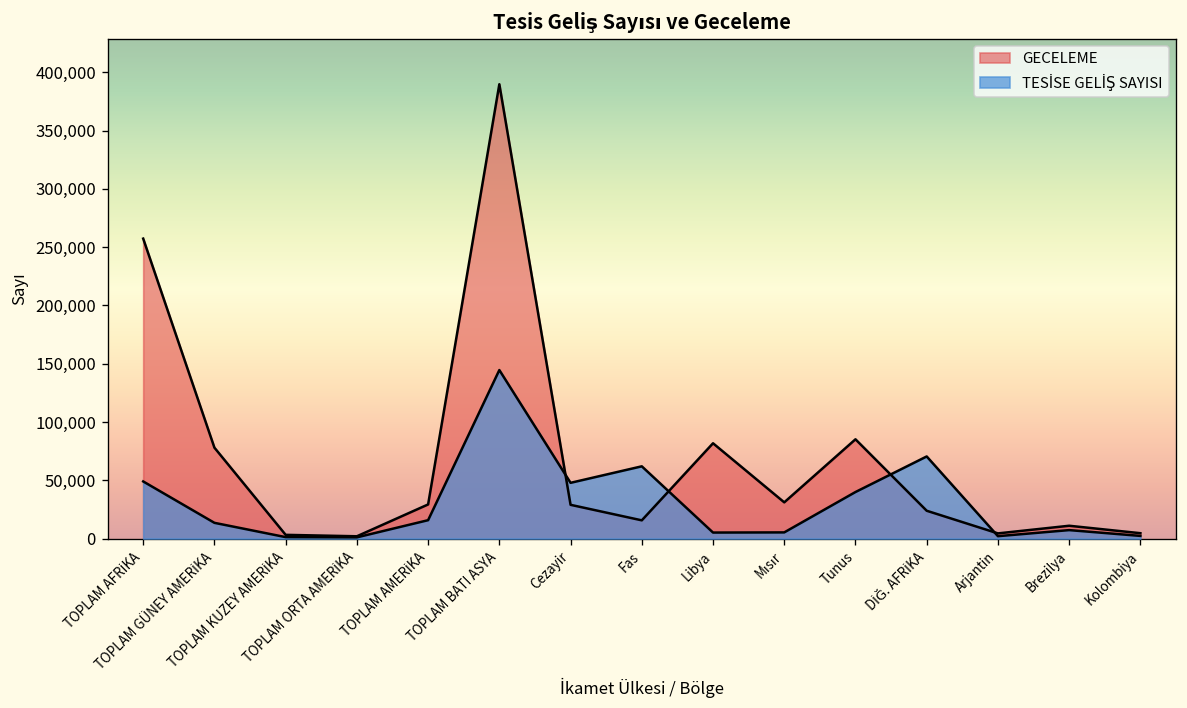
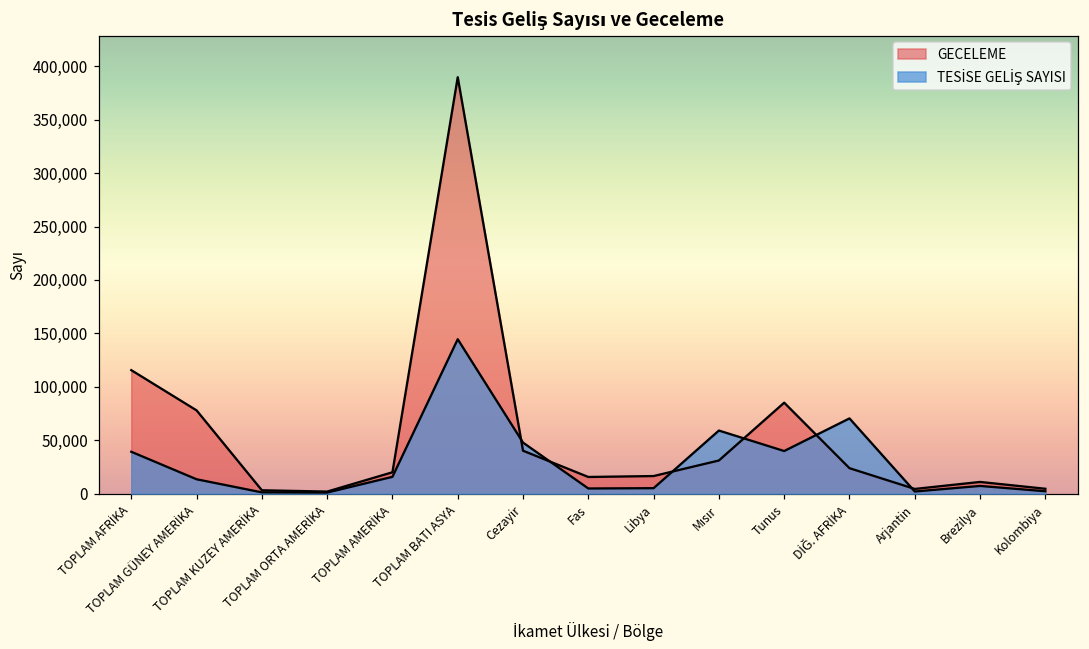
GECELEME, TOPLAM AFRİKA: 260,000 -> 120,000
TESİSE GELİŞ SAYISI, TOPLAM AFRİKA: 50,000 -> 40,000
GECELEME, TOPLAM AMERİKA: 30,000 -> 20,000
GECELEME, Cezayir: 30,000 -> 40,000
TESİSE GELİŞ SAYISI, Fas: 60,000 -> 0
GECELEME, Libya: 80,000 -> 20,000
TESİSE GELİŞ SAYISI, Mısır: 10,000 -> 60,000
